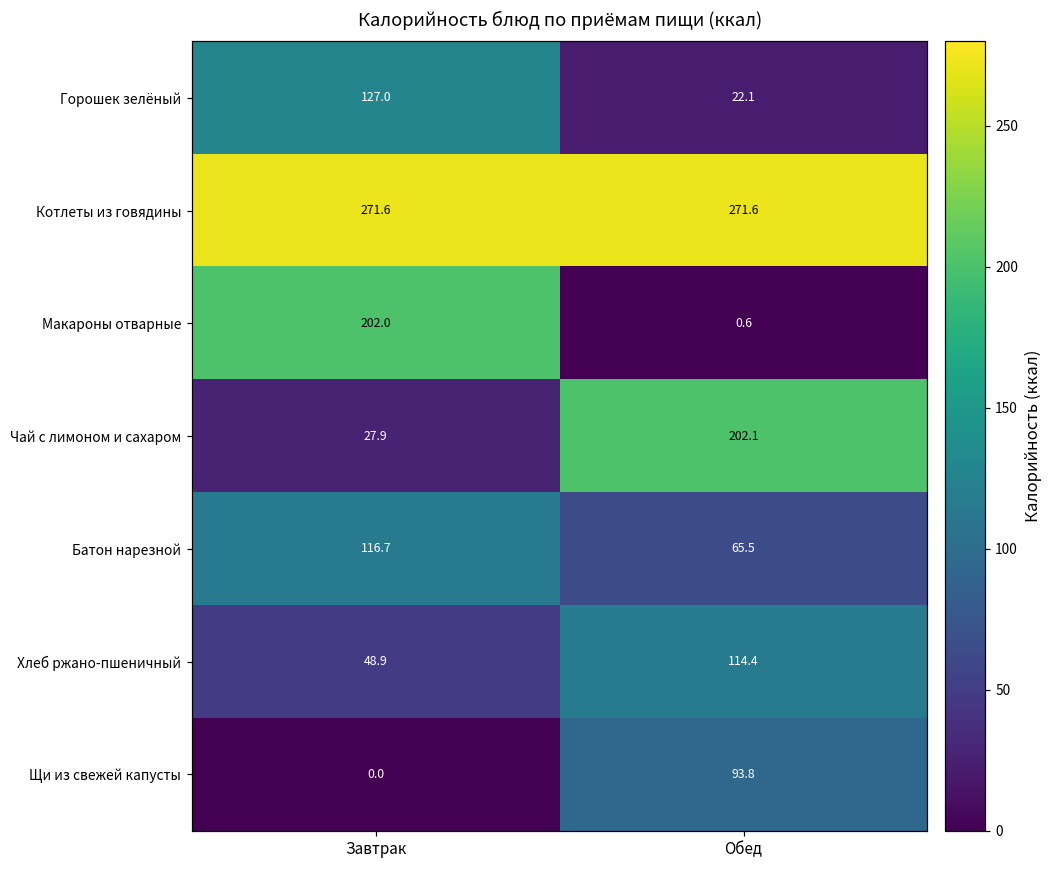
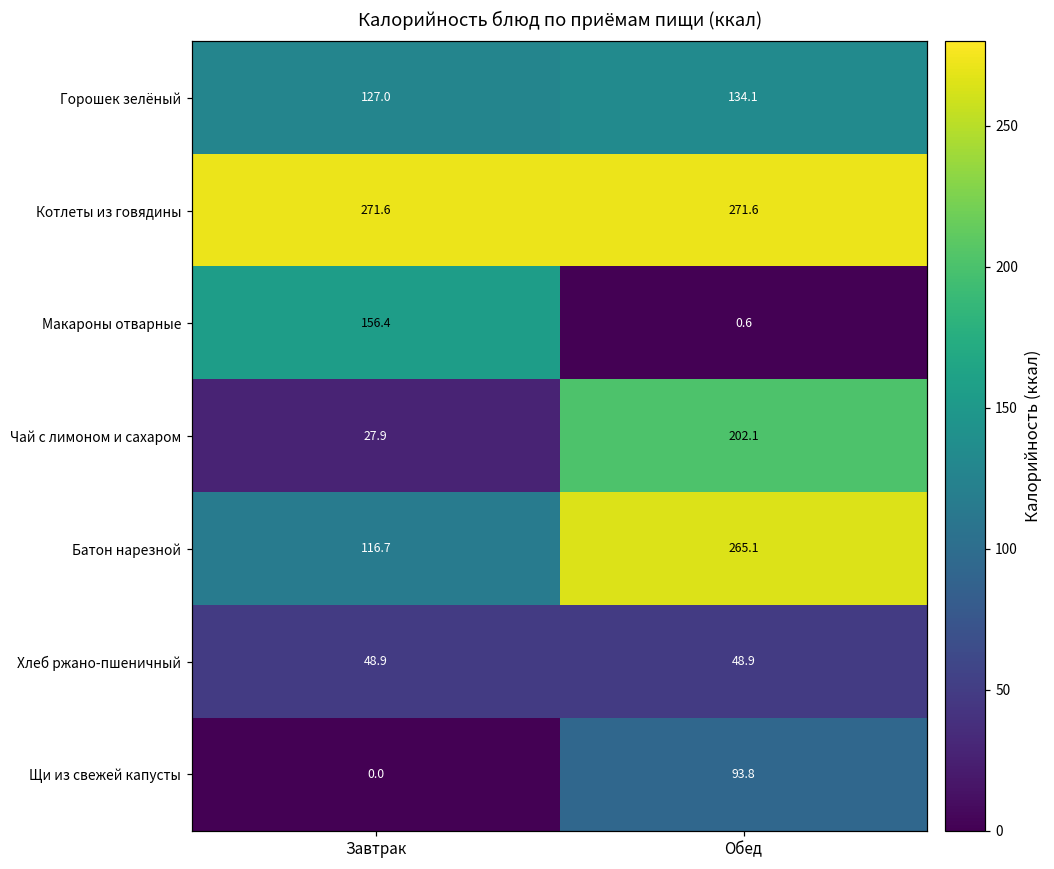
Горошек зелёный, Обед: 22.1 -> 134.1
Макароны отварные, Завтрак: 202.0 -> 156.4
Батон нарезной, Обед: 65.5 -> 265.1
Хлеб ржано-пшеничный, Обед: 114.4 -> 48.9
